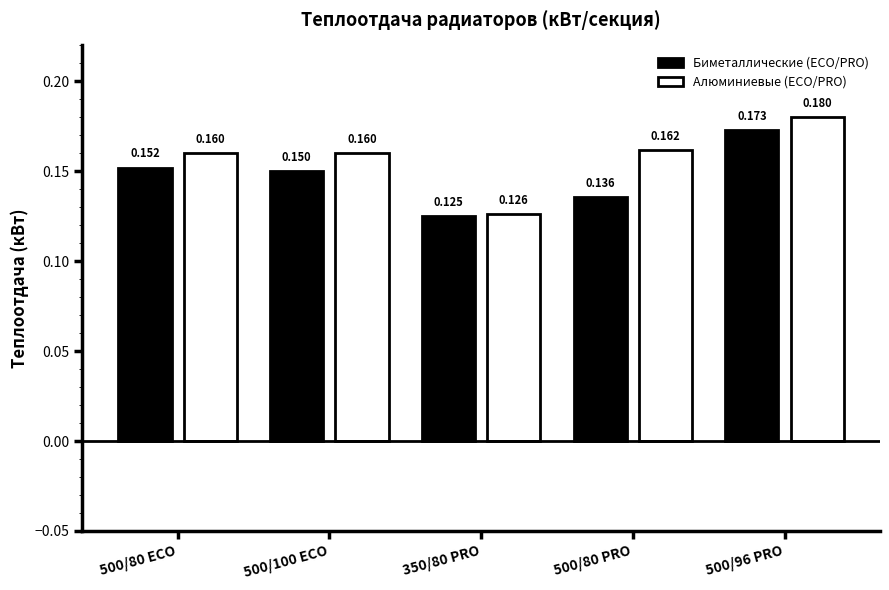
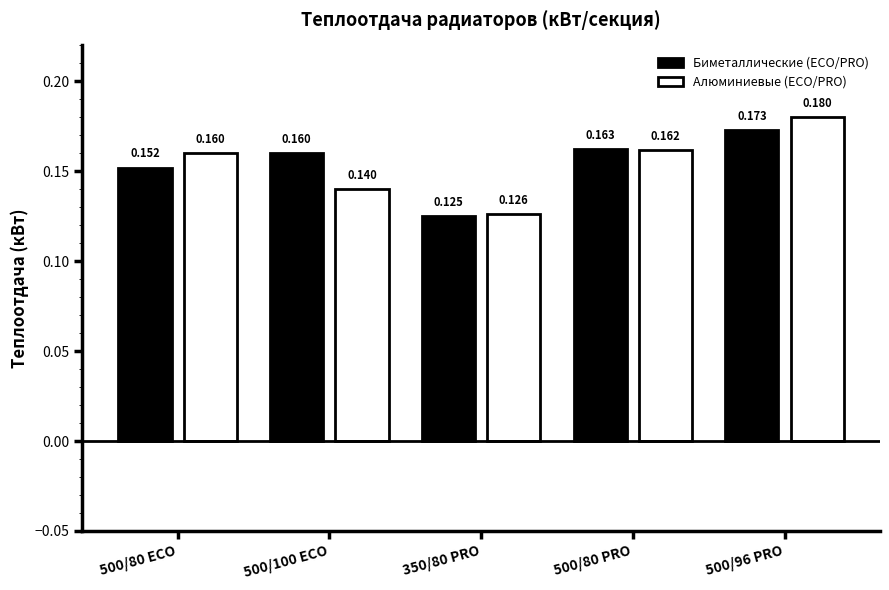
Биметаллические (ECO/PRO), 500/100 ECO: 0.150 -> 0.160
Алюминиевые (ECO/PRO), 500/100 ECO: 0.160 -> 0.140
Биметаллические (ECO/PRO), 500/80 PRO: 0.136 -> 0.163
